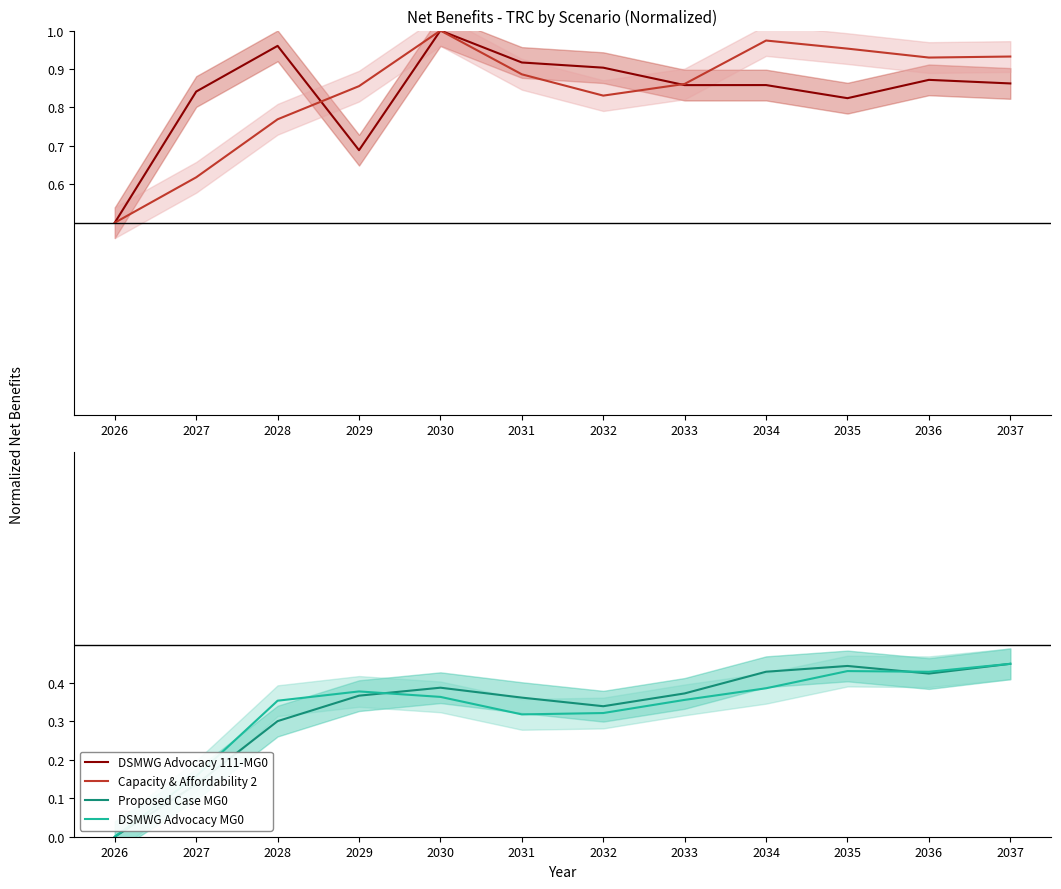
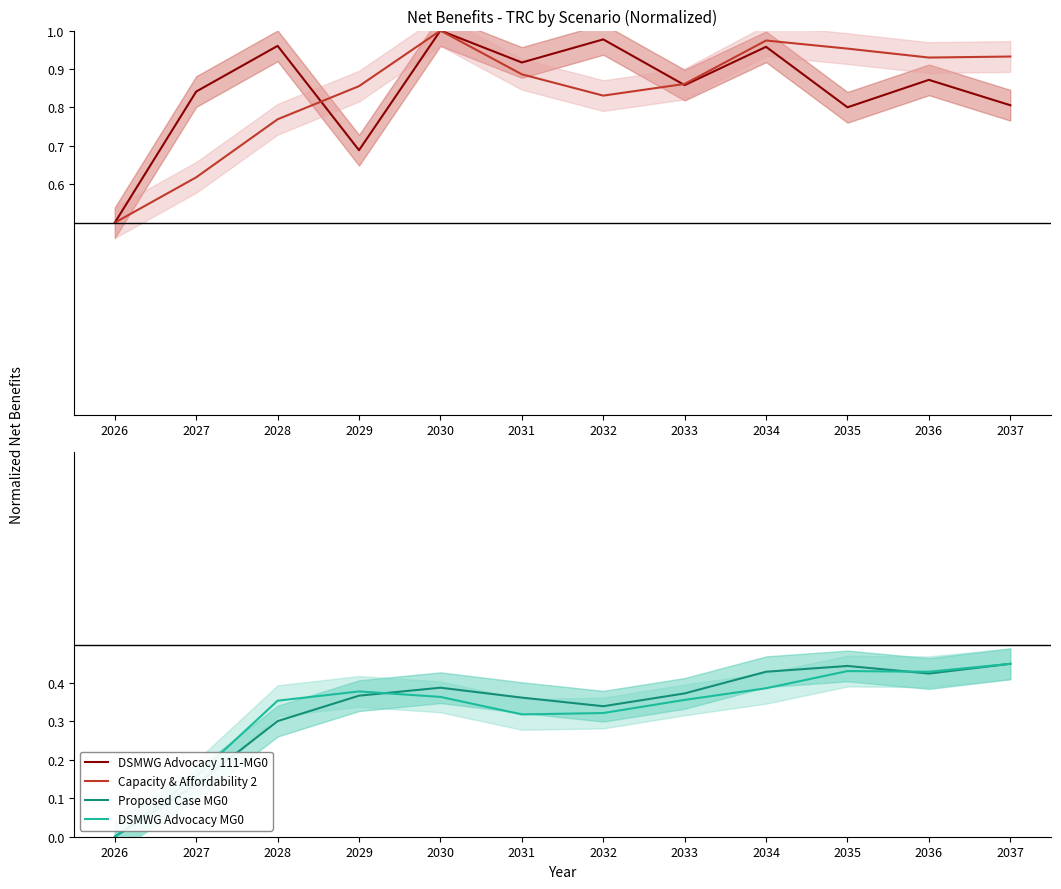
Net Benefits - TRC by Scenario (Normalized), DSMWG Advocacy 111-MG0, 2032: 0.90 -> 0.98
Net Benefits - TRC by Scenario (Normalized), DSMWG Advocacy 111-MG0, 2034: 0.86 -> 0.96
Net Benefits - TRC by Scenario (Normalized), DSMWG Advocacy 111-MG0, 2035: 0.82 -> 0.80
Net Benefits - TRC by Scenario (Normalized), DSMWG Advocacy 111-MG0, 2037: 0.86 -> 0.81
